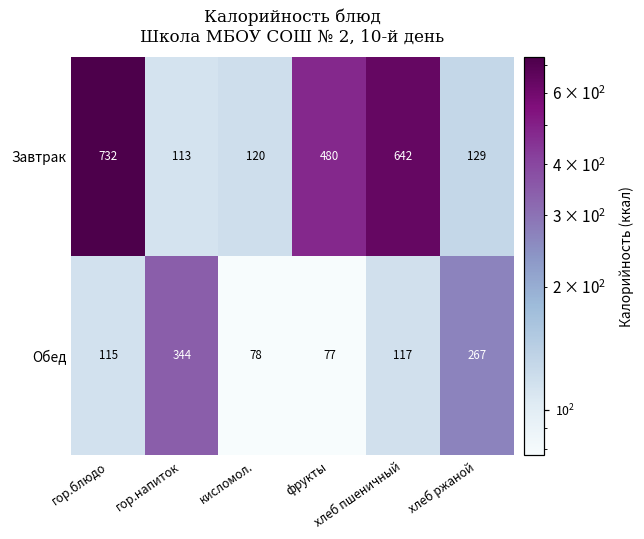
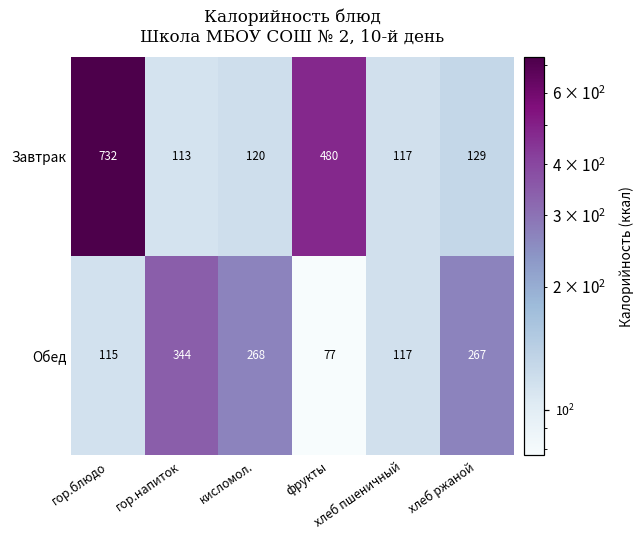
Завтрак, хлеб пшеничный: 642 -> 117
Обед, кисломол.: 78 -> 268
